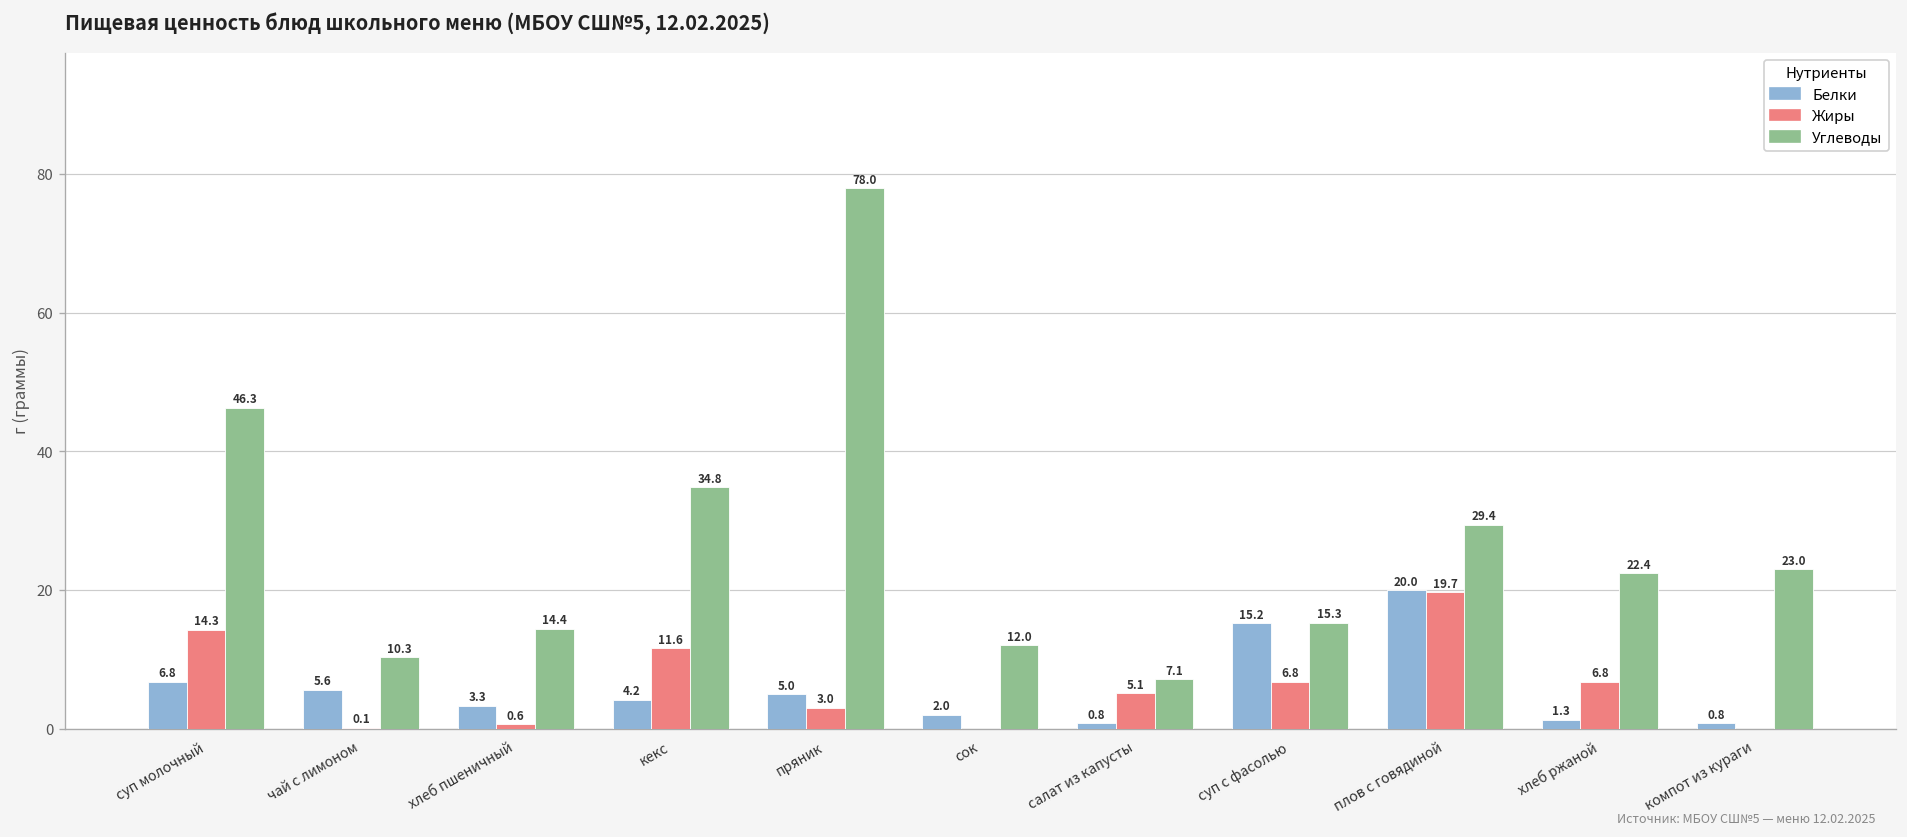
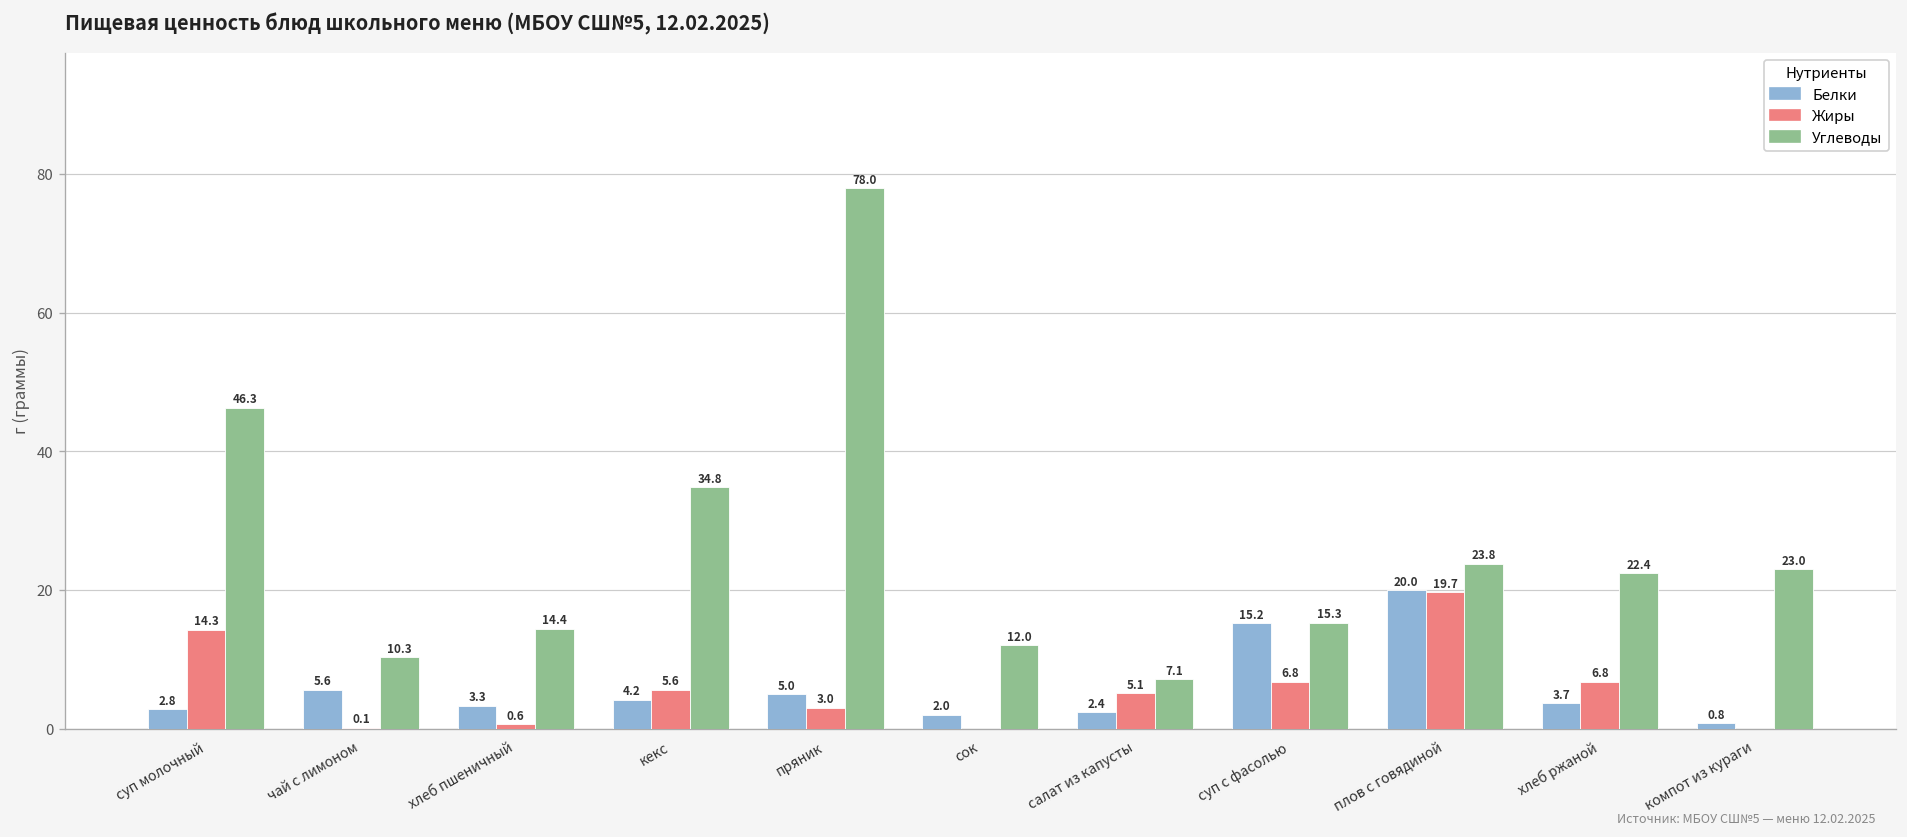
Белки, суп молочный: 6.8 -> 2.8
Жиры, кекс: 11.6 -> 5.6
Белки, салат из капусты: 0.8 -> 2.4
Углеводы, плов с говядиной: 29.4 -> 23.8
Белки, хлеб ржаной: 1.3 -> 3.7
